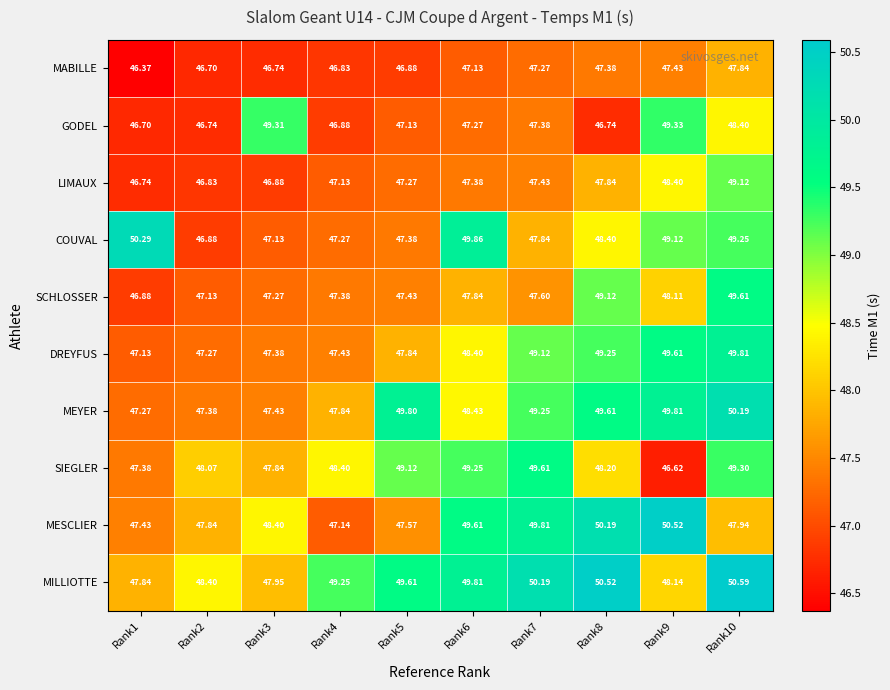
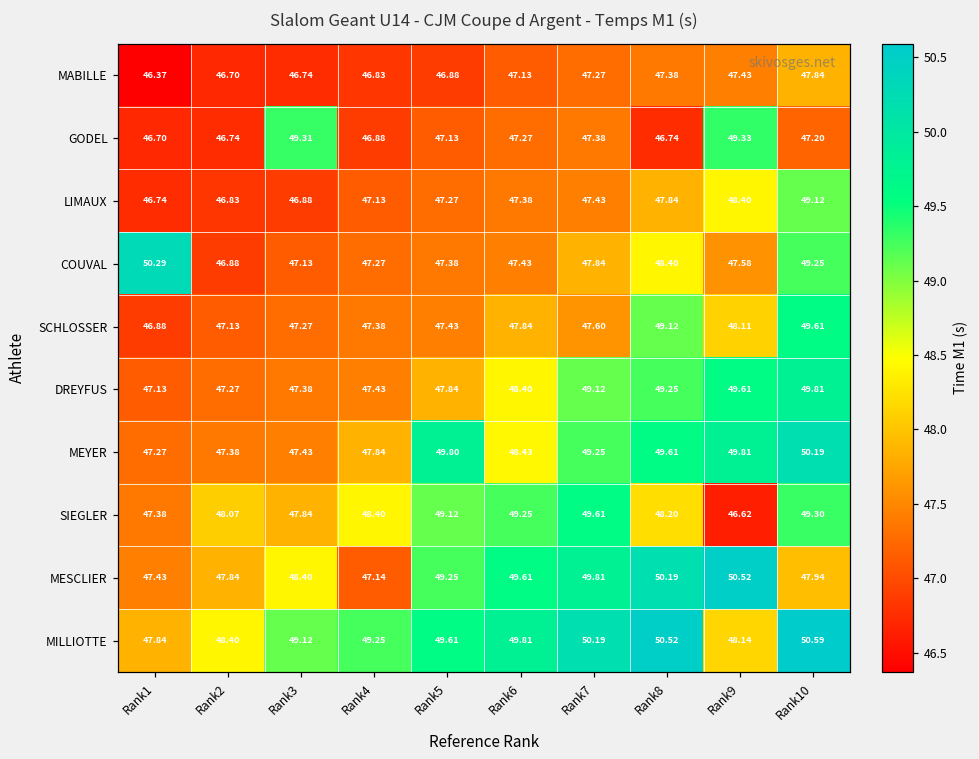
GODEL, Rank10: 48.40 -> 47.20
COUVAL, Rank6: 49.86 -> 47.43
COUVAL, Rank9: 49.12 -> 47.58
MESCLIER, Rank5: 47.57 -> 49.25
MILLIOTTE, Rank3: 47.95 -> 49.12
